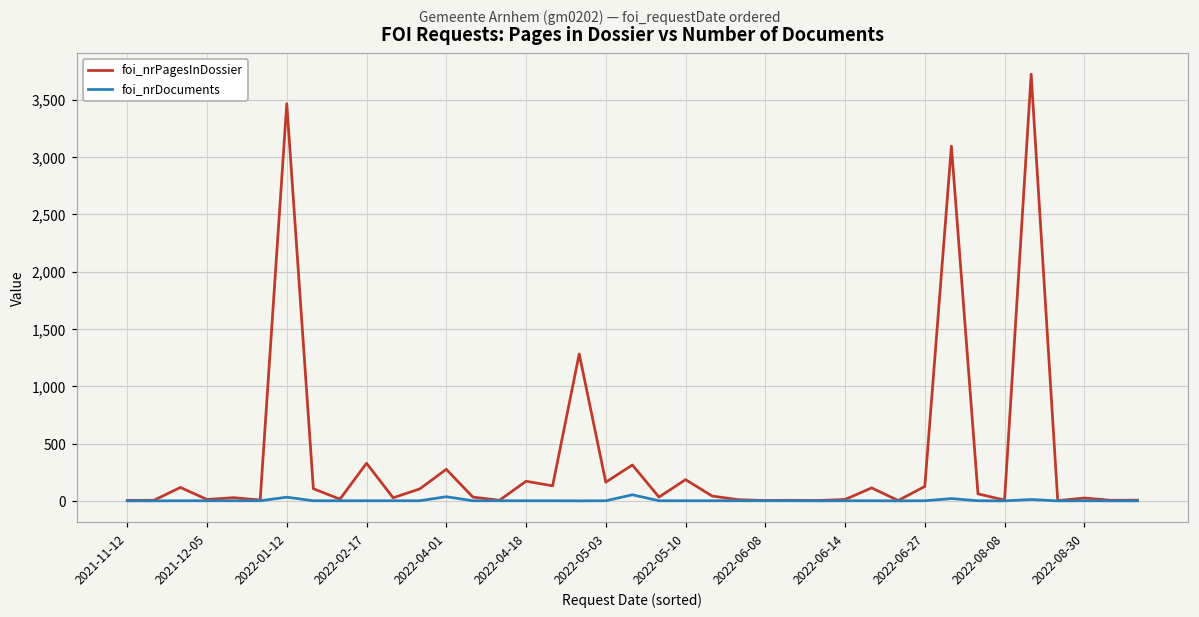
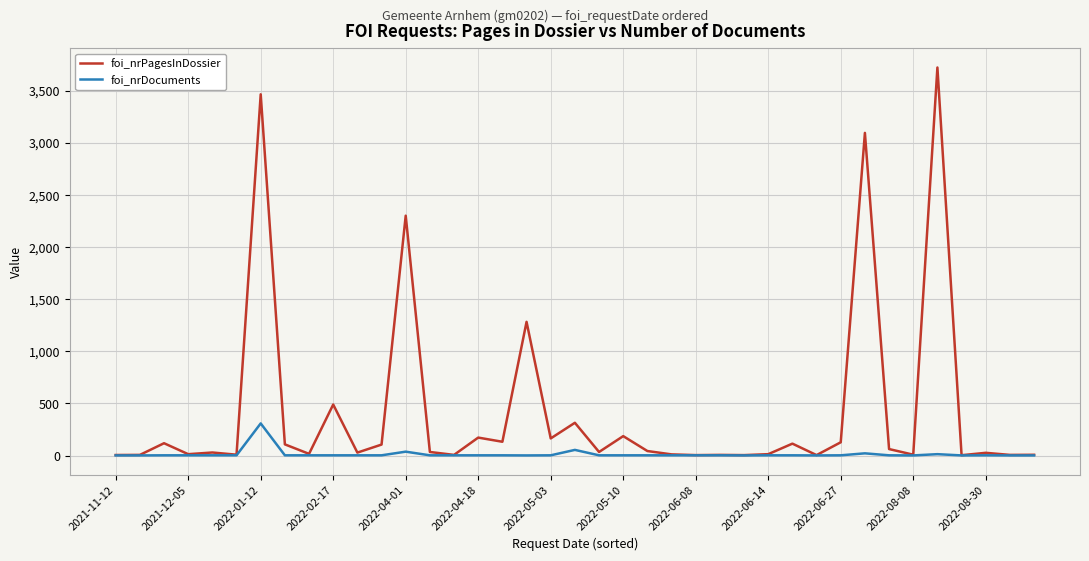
foi_nrDocuments, 2022-01-12: 30 -> 310
foi_nrPagesInDossier, 2022-02-17: 330 -> 490
foi_nrPagesInDossier, 2022-04-01: 280 -> 2,300
